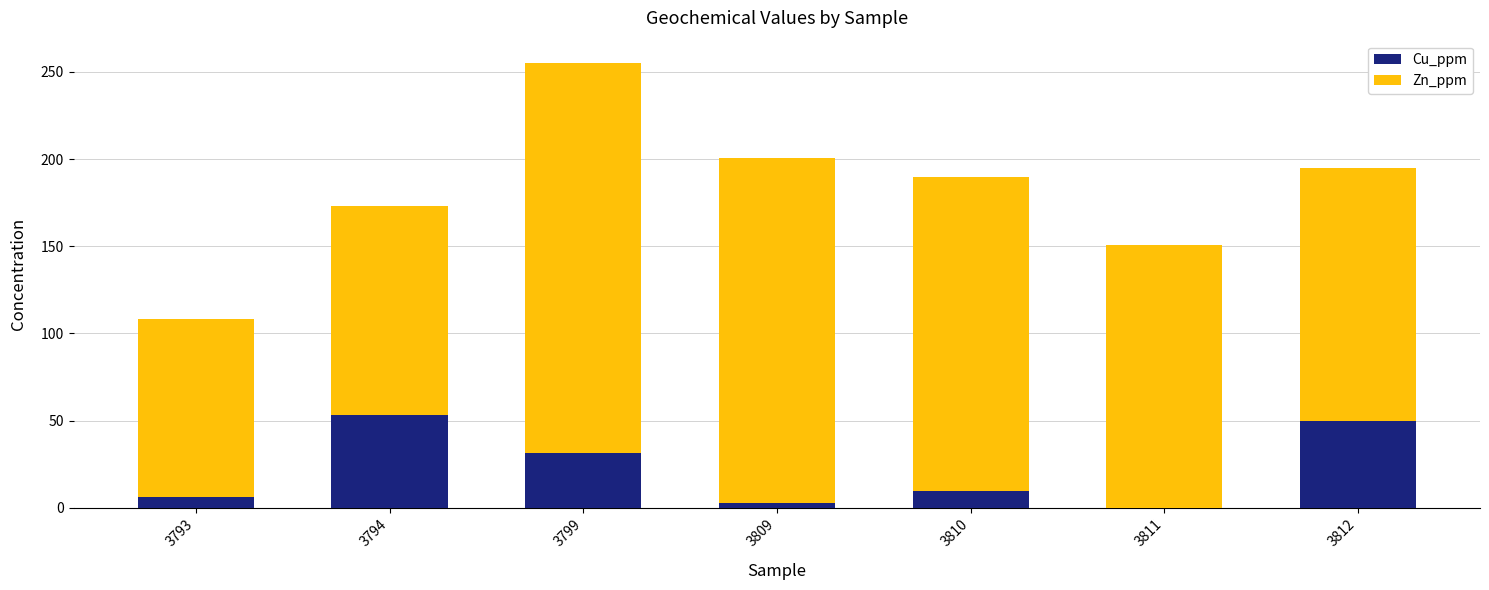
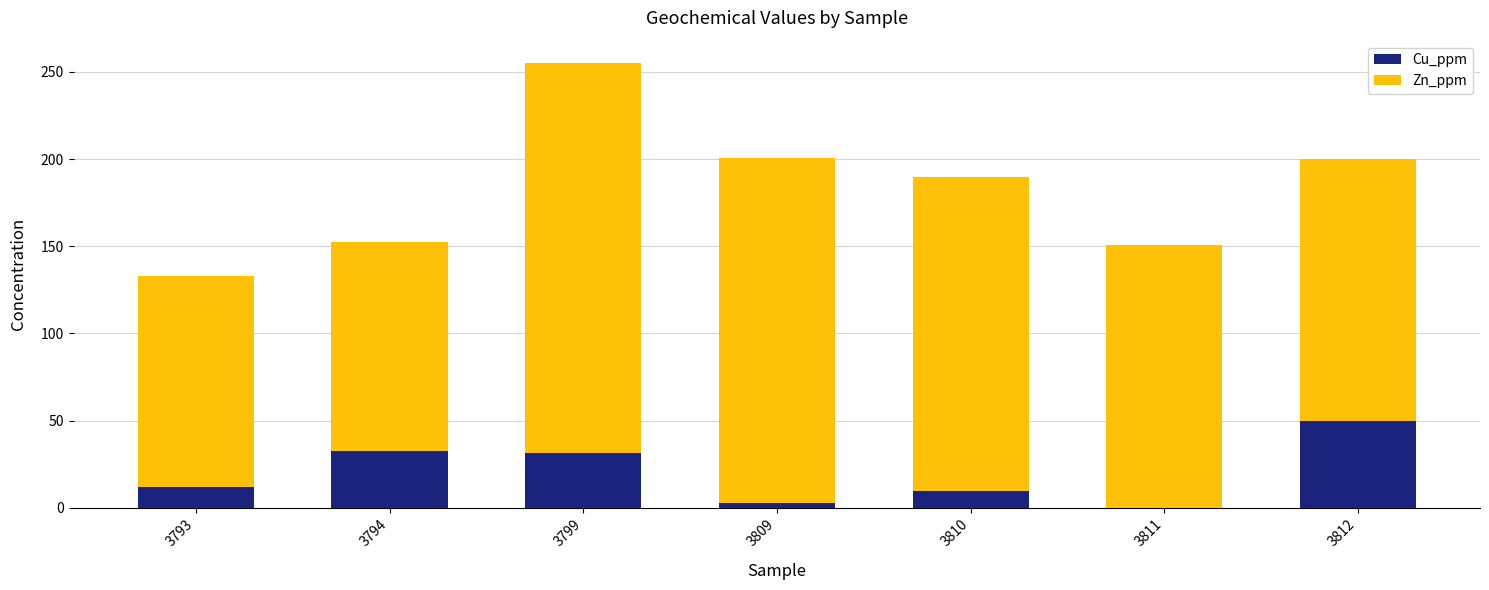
Cu_ppm, 3793: 6 -> 12
Zn_ppm, 3793: 102 -> 121
Cu_ppm, 3794: 53 -> 32
Zn_ppm, 3812: 145 -> 150
